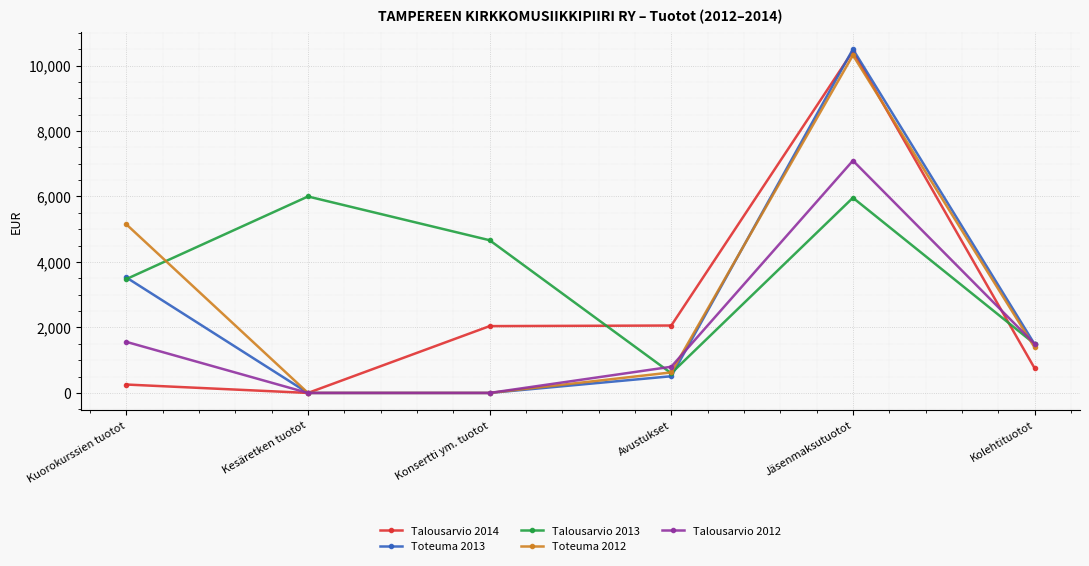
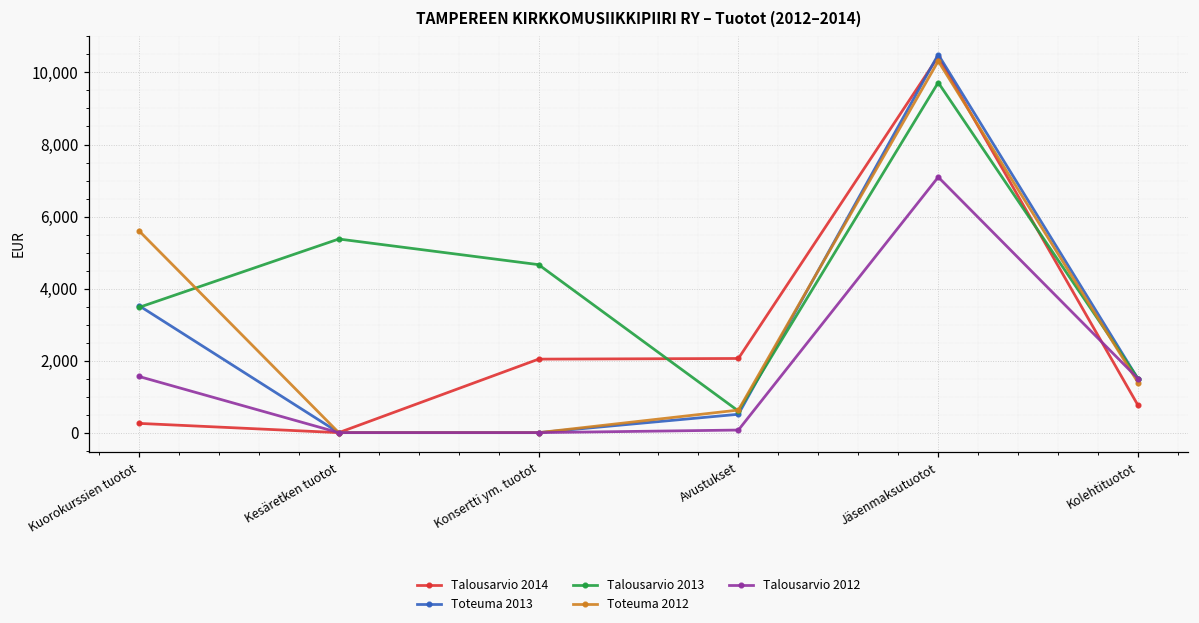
Toteuma 2012, Kuorokurssien tuotot: 5,200 -> 5,600
Talousarvio 2013, Kesäretken tuotot: 6,000 -> 5,400
Talousarvio 2012, Avustukset: 800 -> 100
Talousarvio 2013, Jäsenmaksutuotot: 6,000 -> 9,700
